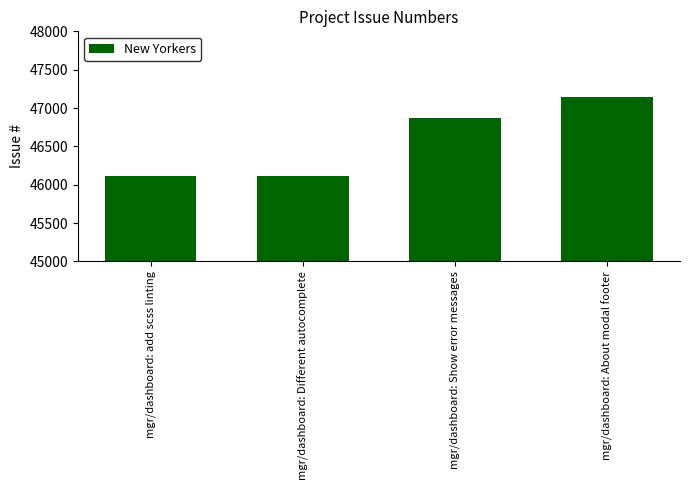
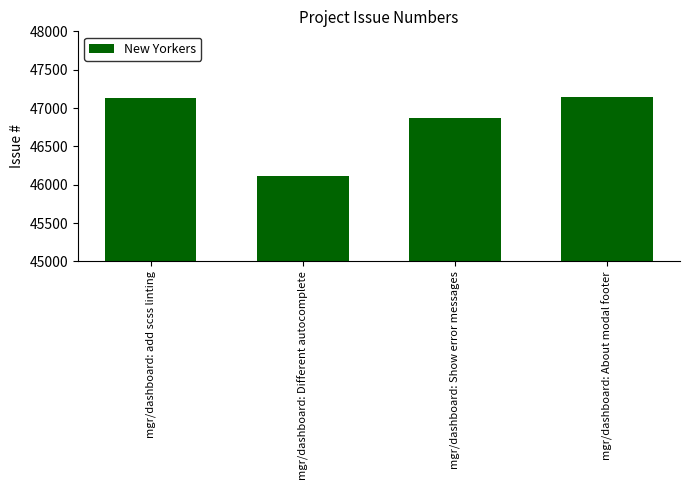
mgr/dashboard: add scss linting: 46100 -> 47100
